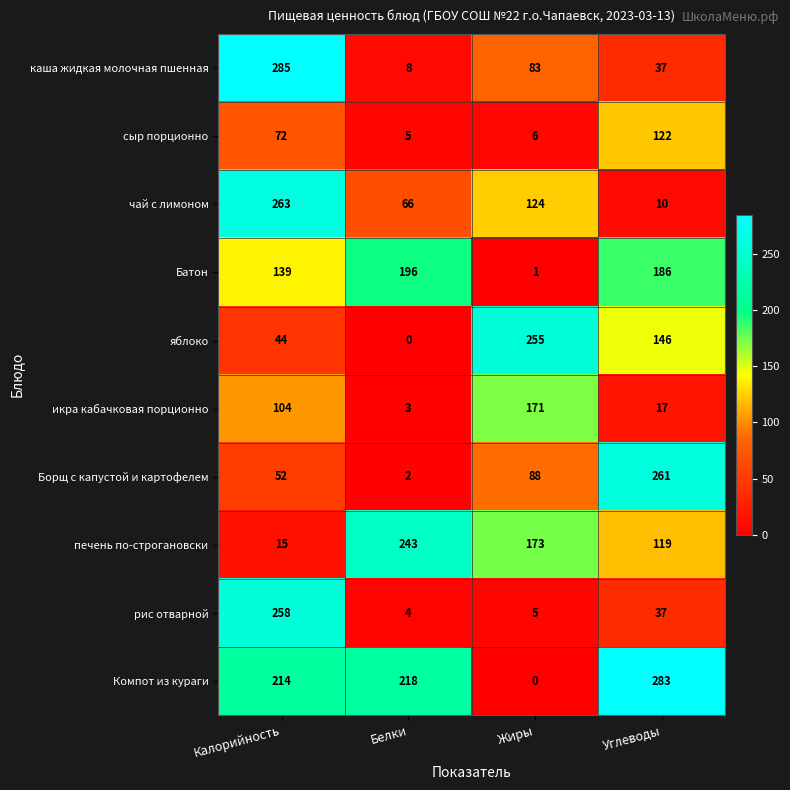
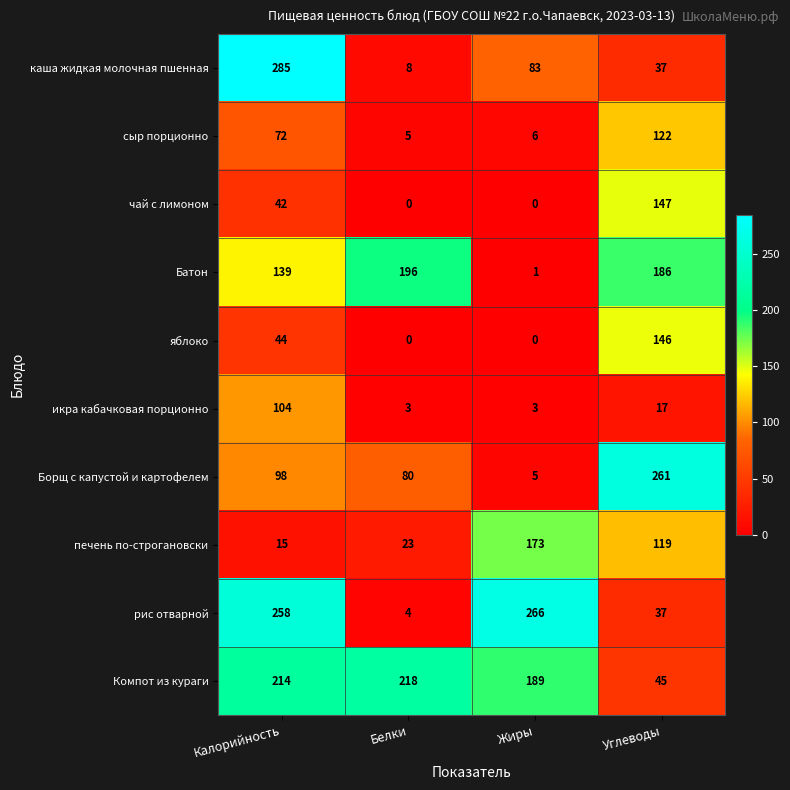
чай с лимоном, Калорийность: 263 -> 42
чай с лимоном, Белки: 66 -> 0
чай с лимоном, Жиры: 124 -> 0
чай с лимоном, Углеводы: 10 -> 147
яблоко, Жиры: 255 -> 0
икра кабачковая порционно, Жиры: 171 -> 3
Борщ с капустой и картофелем, Калорийность: 52 -> 98
Борщ с капустой и картофелем, Белки: 2 -> 80
Борщ с капустой и картофелем, Жиры: 88 -> 5
печень по-строгановски, Белки: 243 -> 23
рис отварной, Жиры: 5 -> 266
Компот из кураги, Жиры: 0 -> 189
Компот из кураги, Углеводы: 283 -> 45
